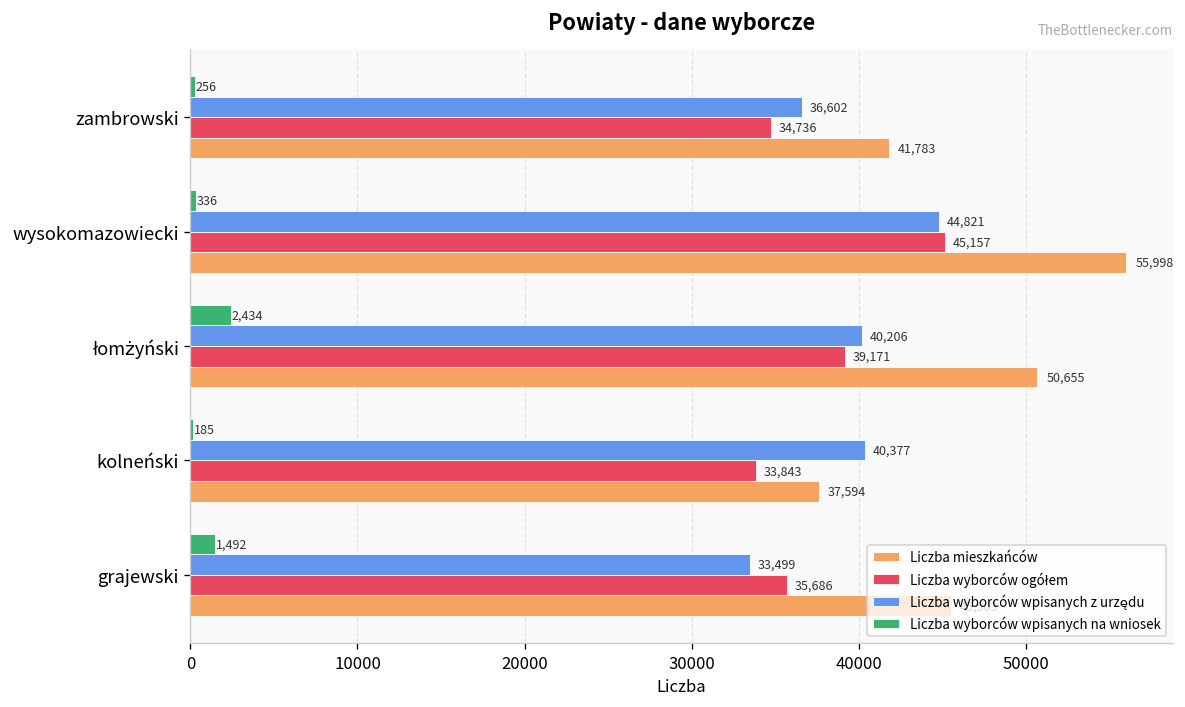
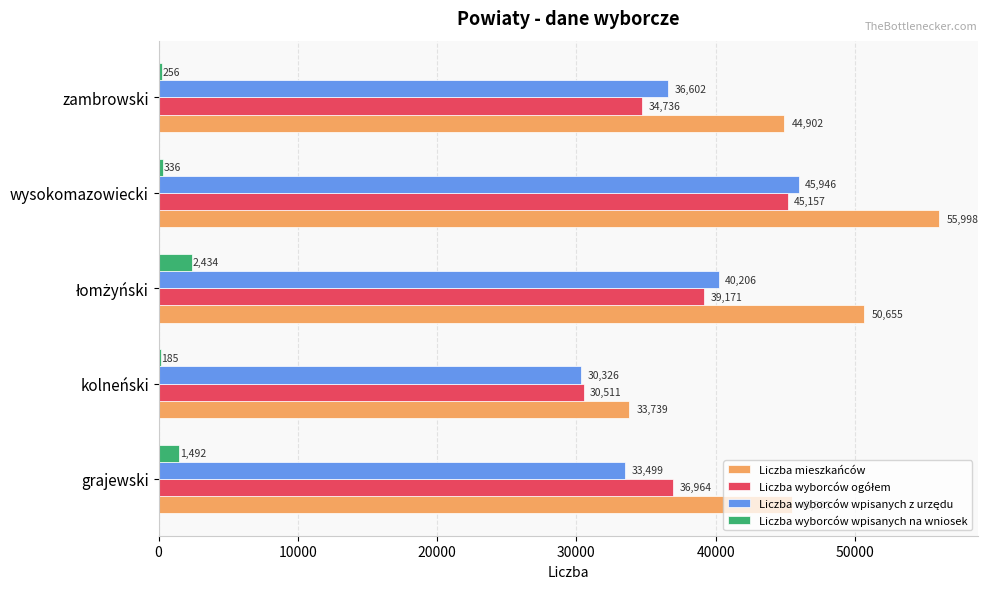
Liczba mieszkańców, zambrowski: 41,783 -> 44,902
Liczba wyborców wpisanych z urzędu, wysokomazowiecki: 44,821 -> 45,946
Liczba wyborców wpisanych z urzędu, kolneński: 40,377 -> 30,326
Liczba wyborców ogółem, kolneński: 33,843 -> 30,511
Liczba mieszkańców, kolneński: 37,594 -> 33,739
Liczba wyborców ogółem, grajewski: 35,686 -> 36,964
